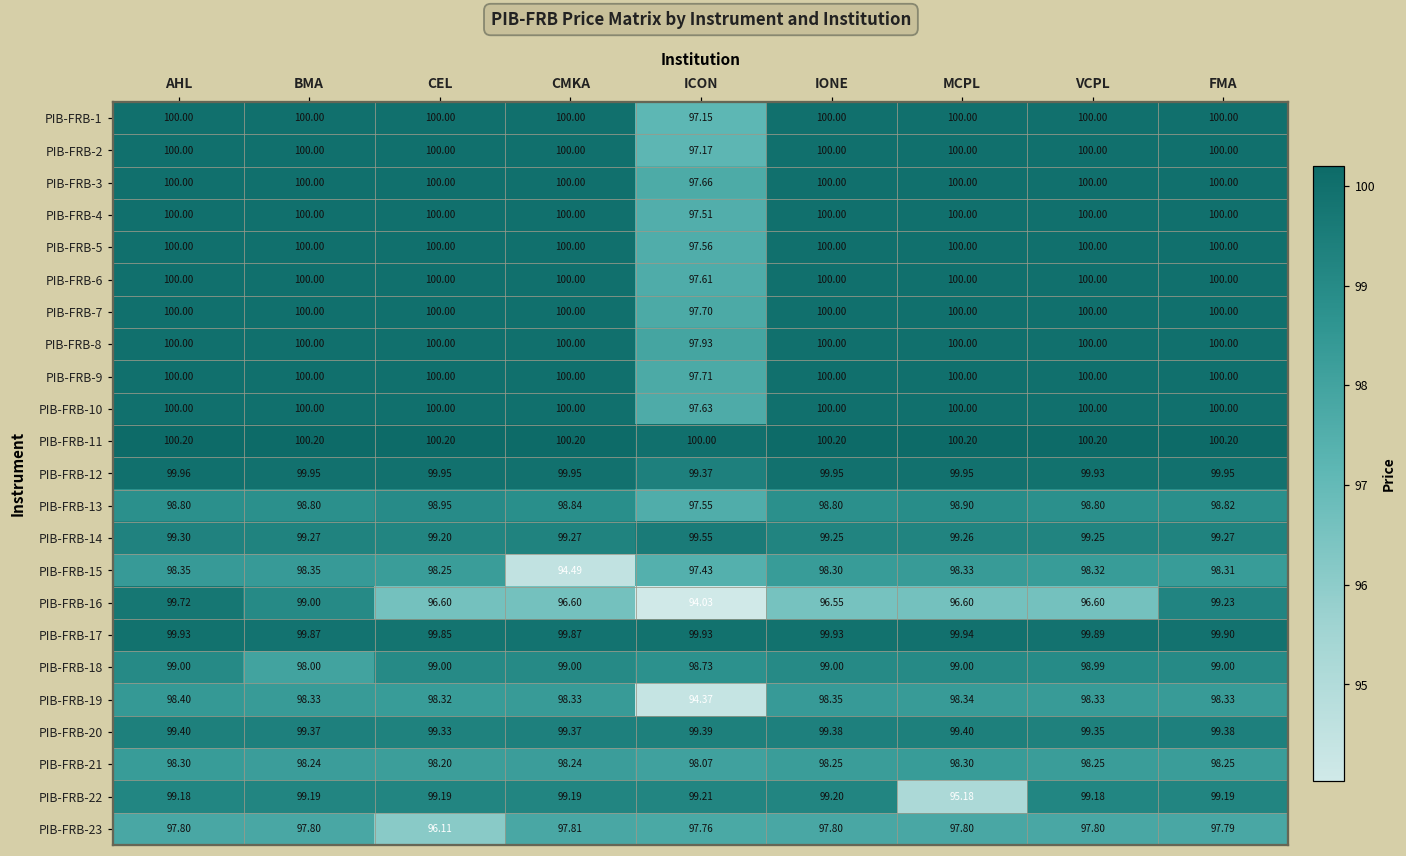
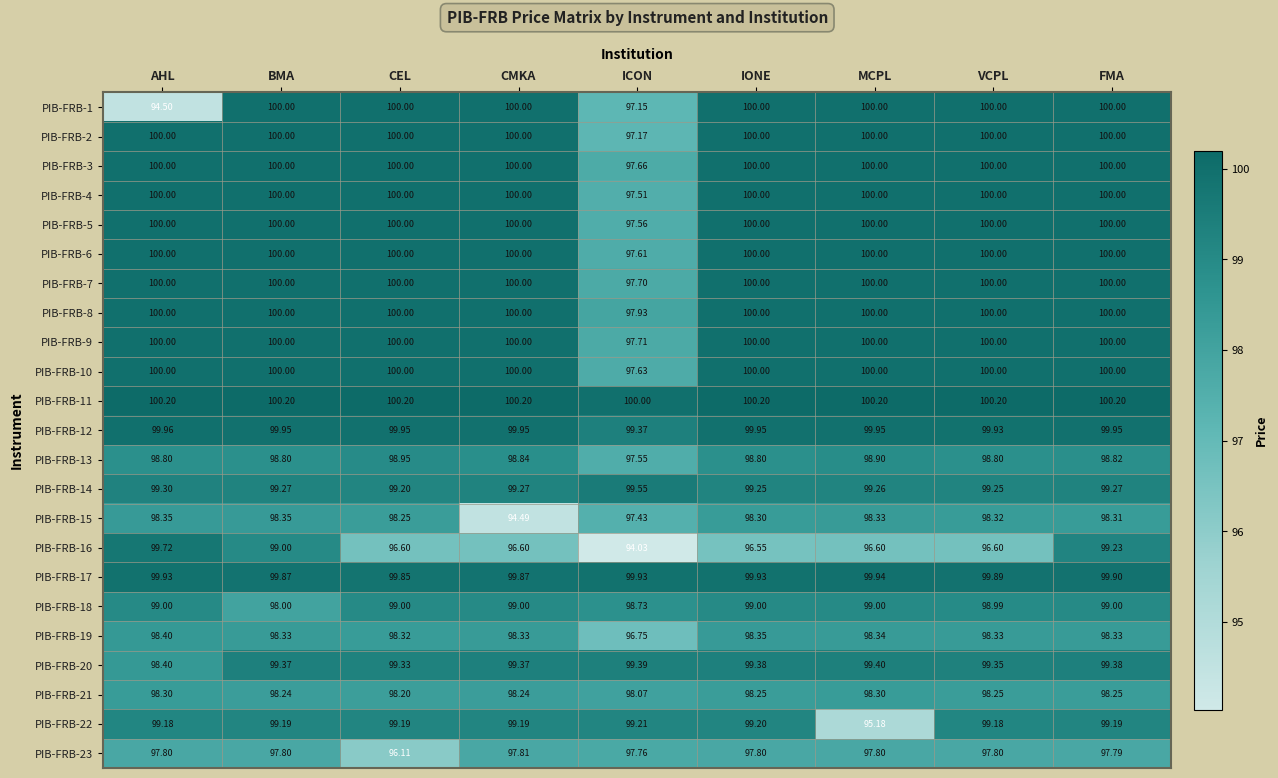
PIB-FRB-1, AHL: 100.00 -> 94.50
PIB-FRB-19, ICON: 94.37 -> 96.75
PIB-FRB-20, AHL: 99.40 -> 98.40
